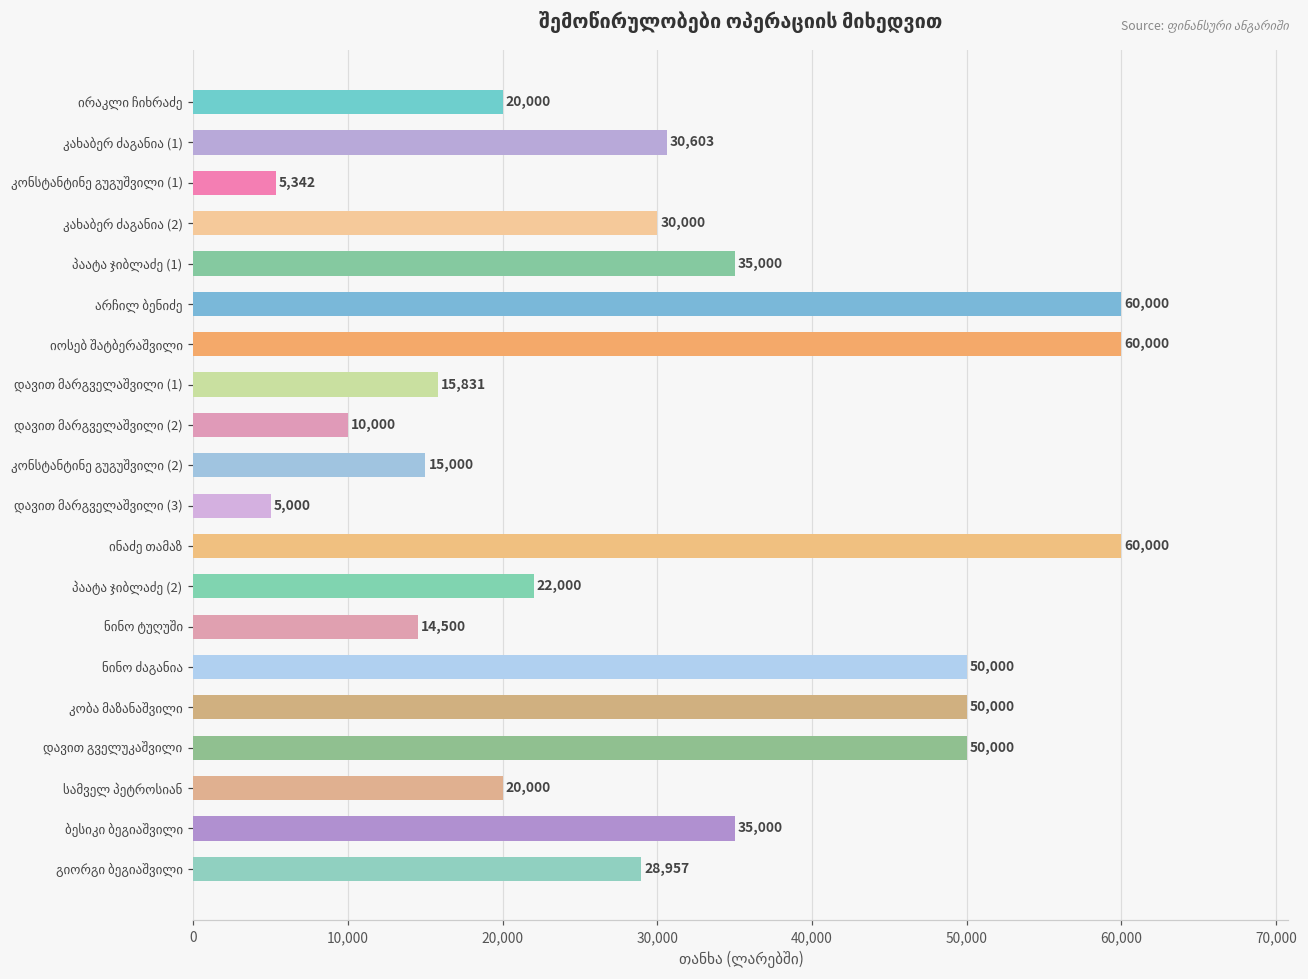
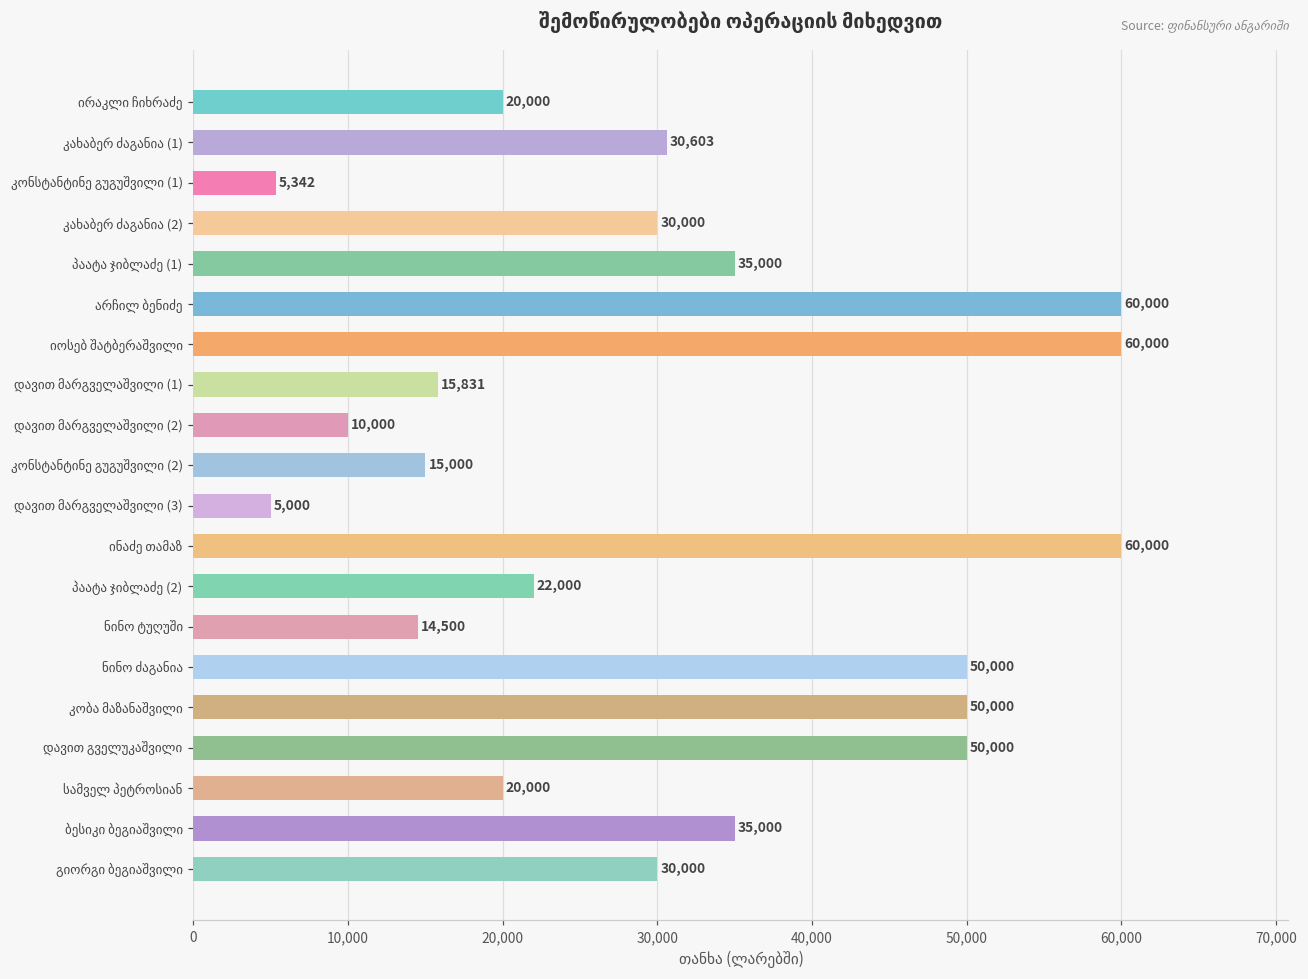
გიორგი ბეგიაშვილი: 28,957 -> 30,000
